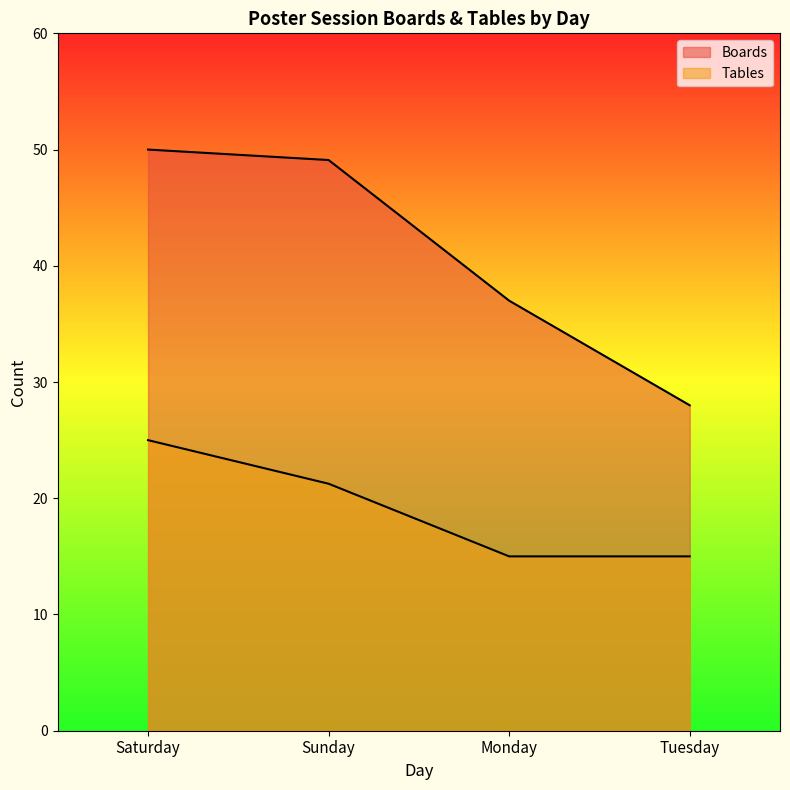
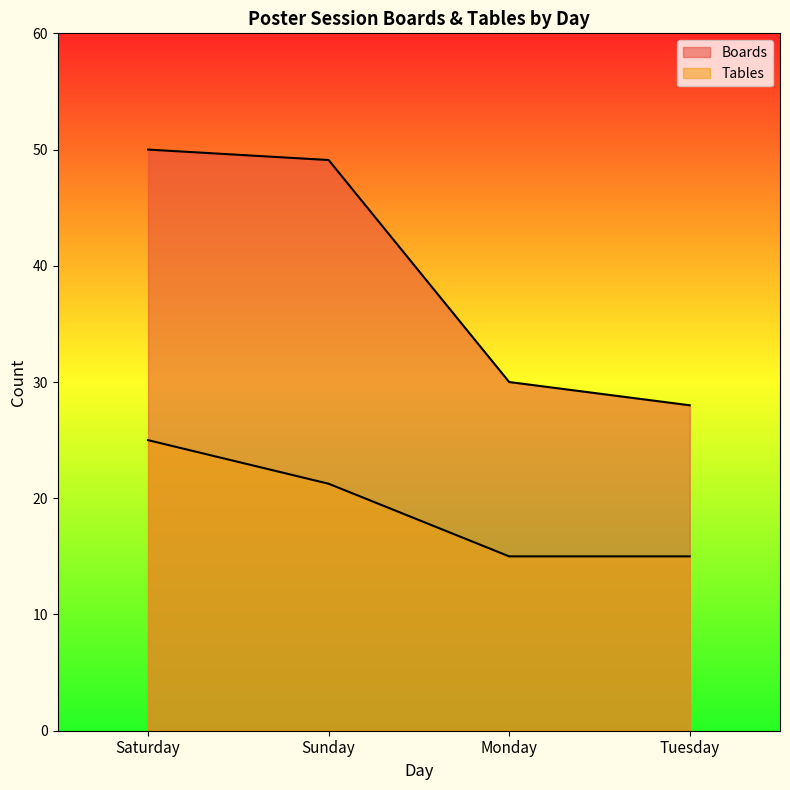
Boards, Monday: 37 -> 30
